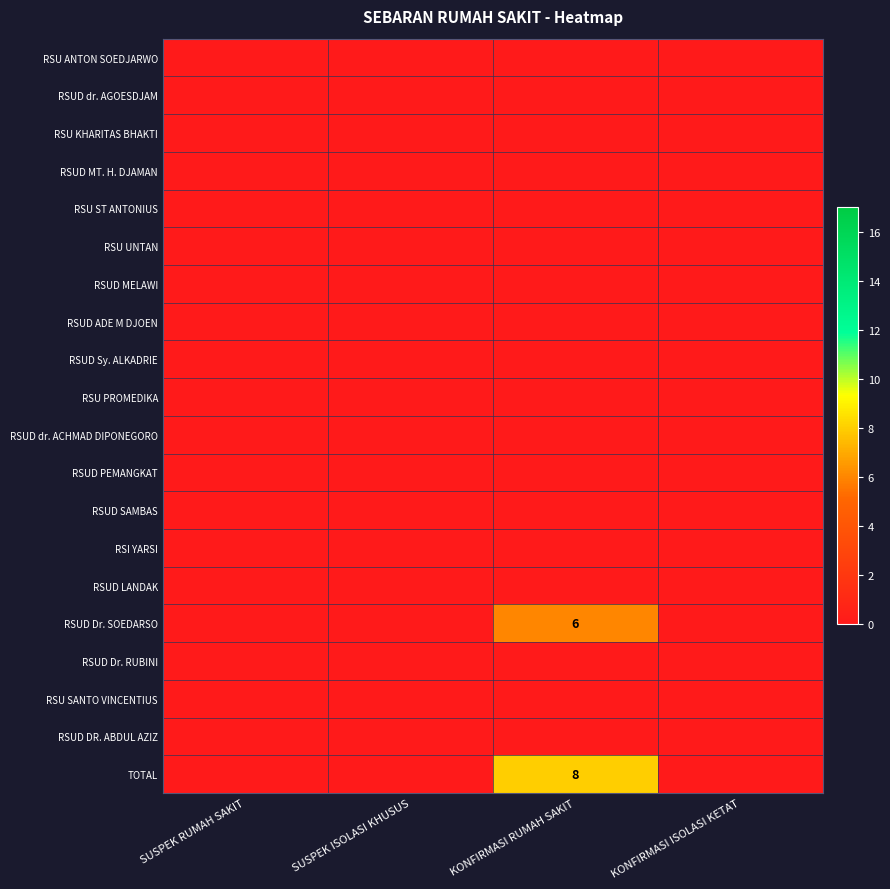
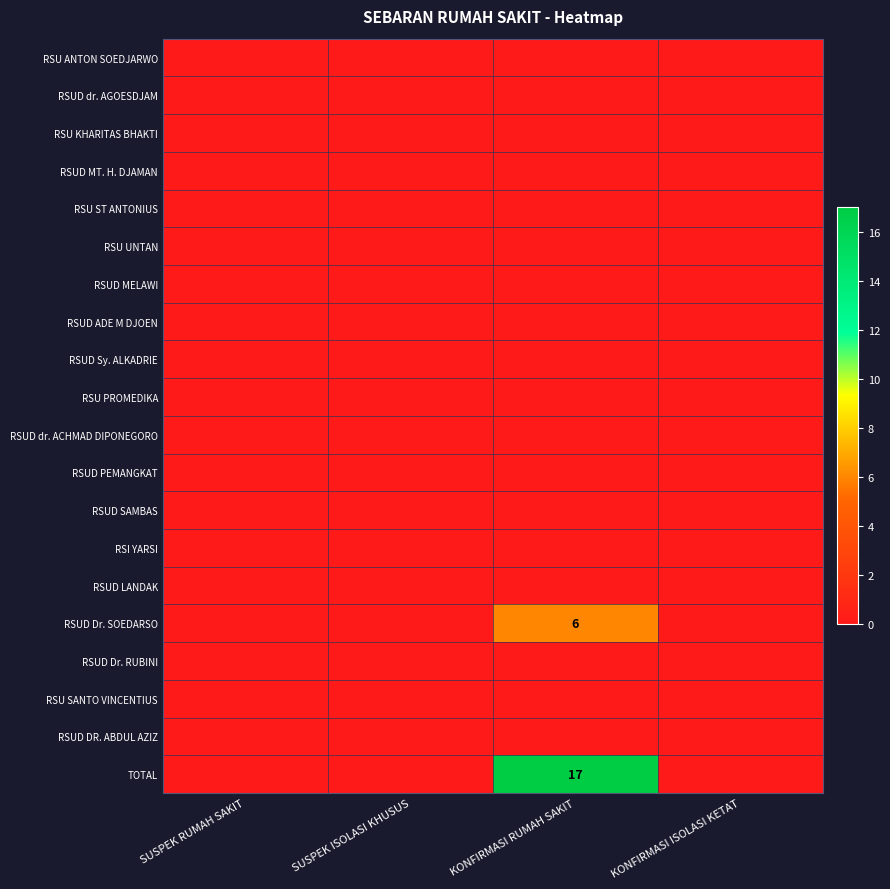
TOTAL, KONFIRMASI RUMAH SAKIT: 8 -> 17
